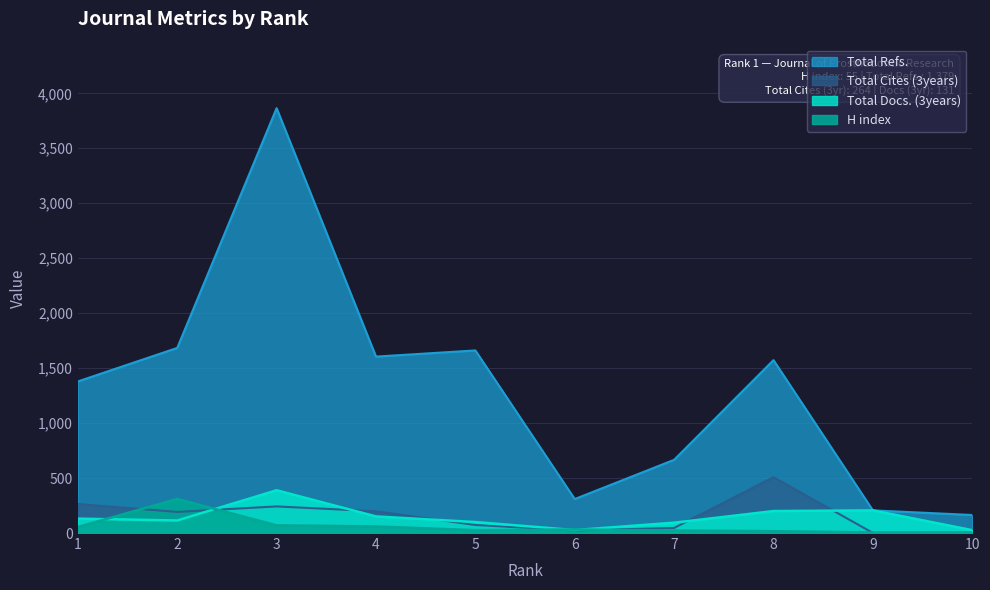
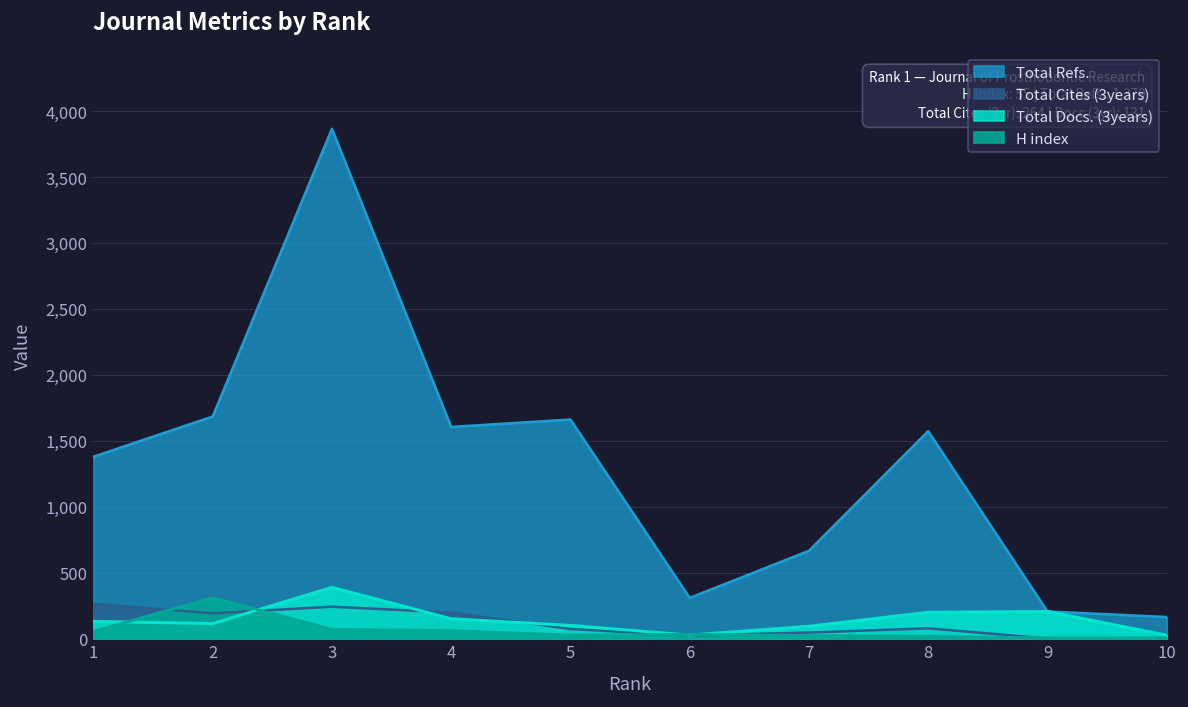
Total Cites (3years), 8: 510 -> 80
